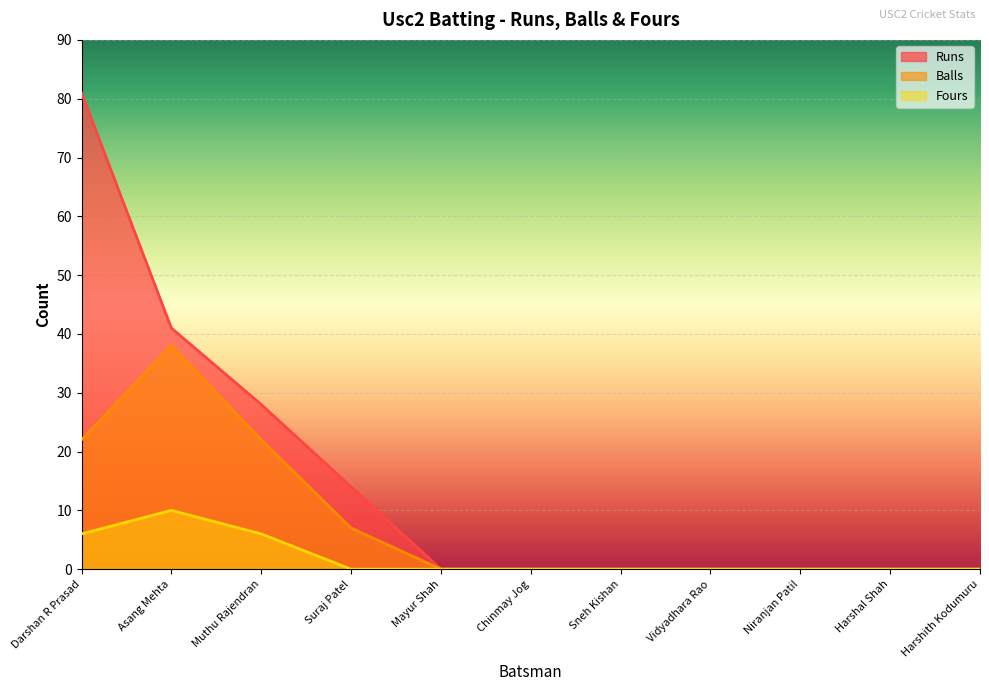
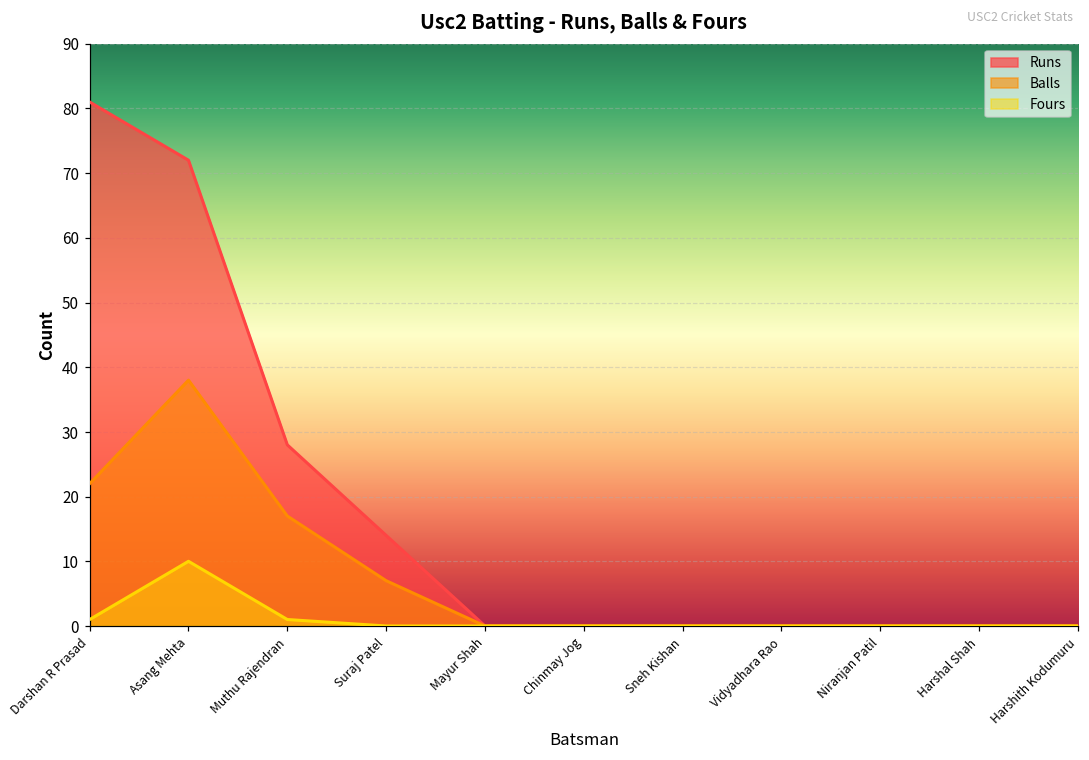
Fours, Darshan R Prasad: 6 -> 1
Runs, Asang Mehta: 41 -> 72
Balls, Muthu Rajendran: 22 -> 17
Fours, Muthu Rajendran: 6 -> 1
